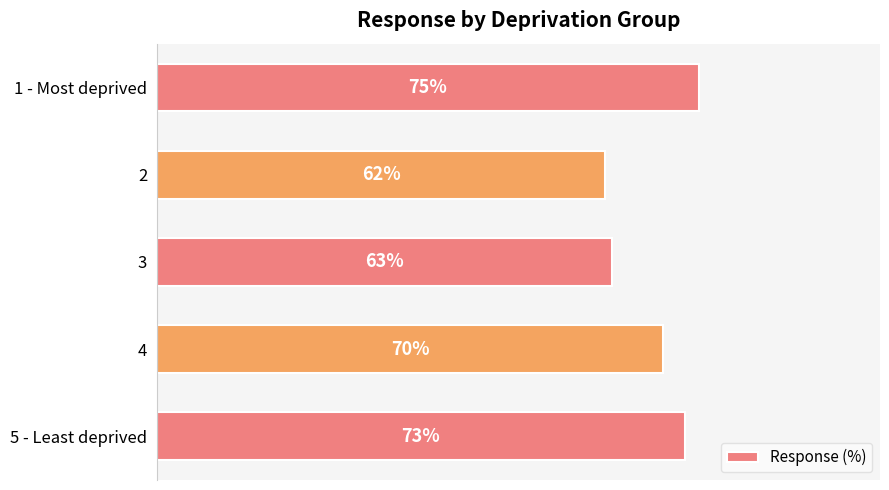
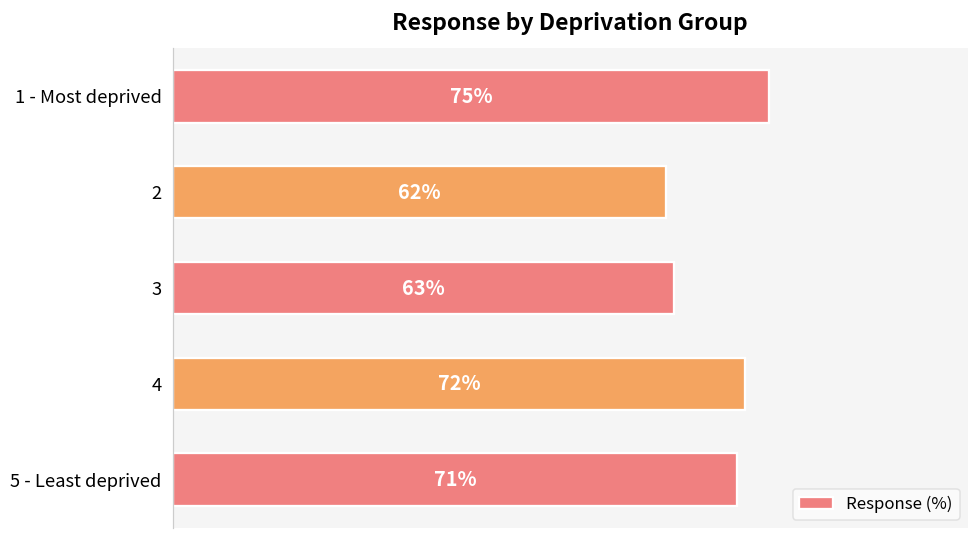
4: 70% -> 72%
5 - Least deprived: 73% -> 71%
